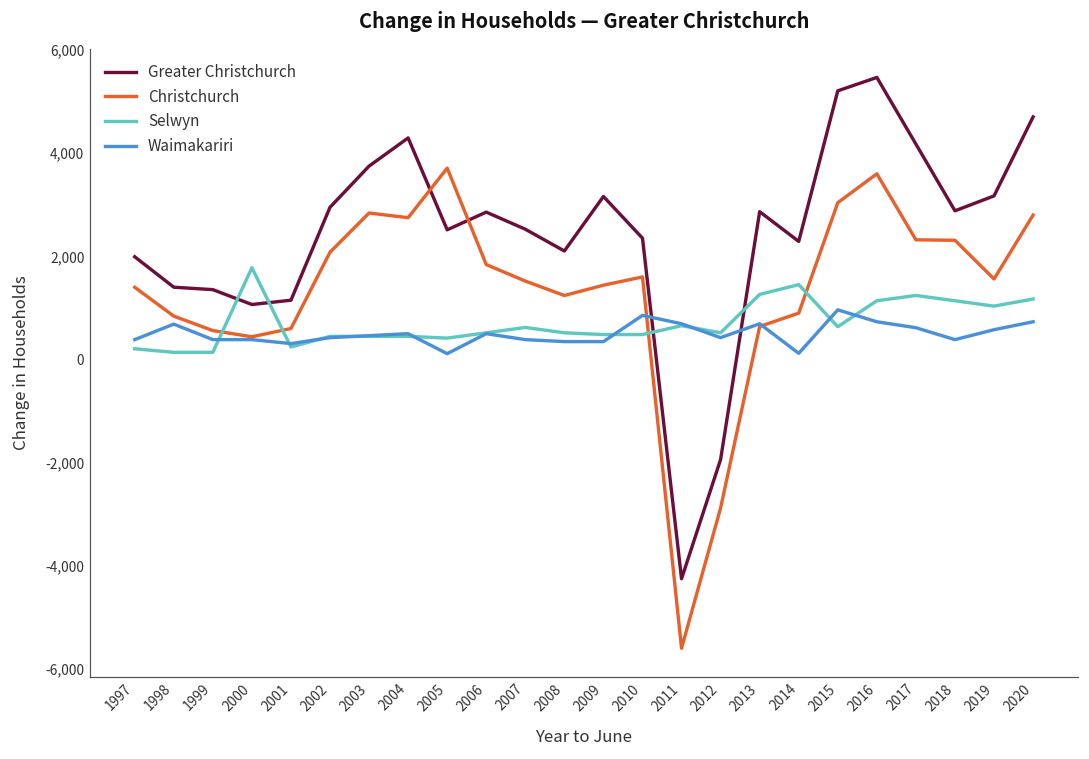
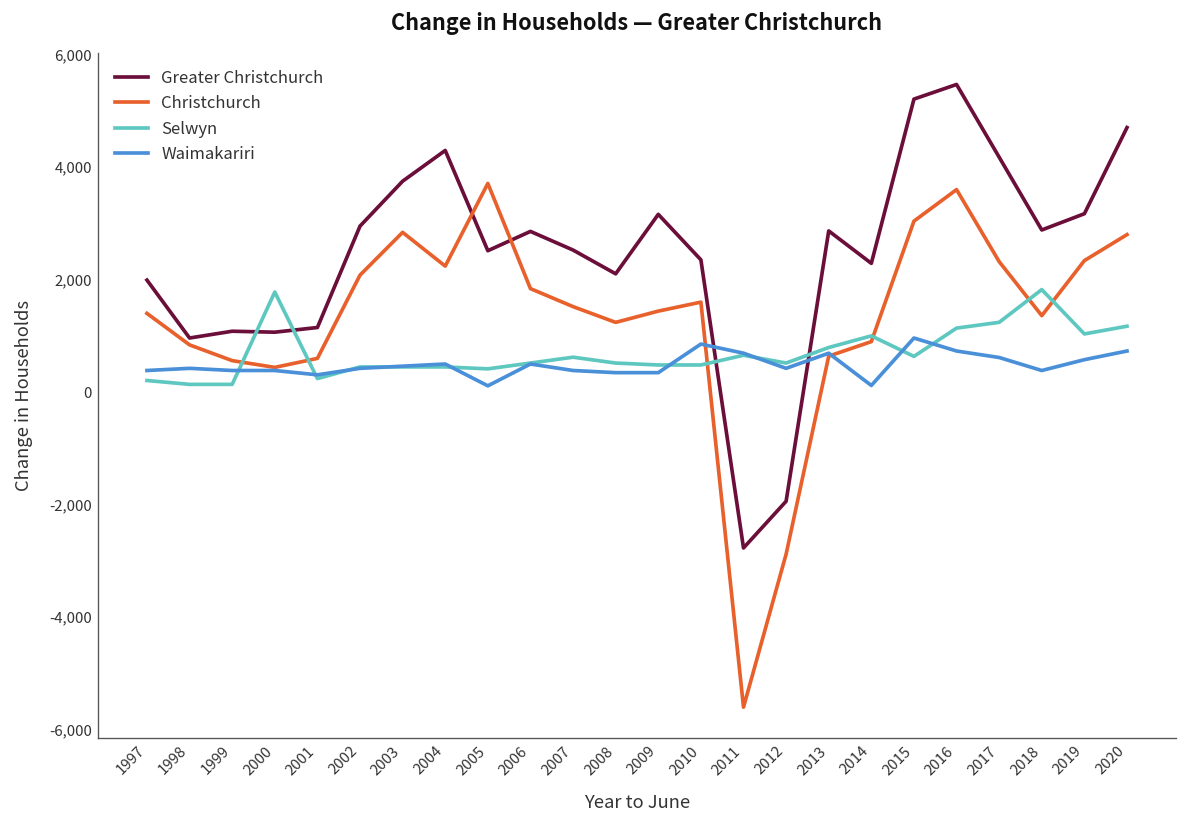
Greater Christchurch, 1998: 1,400 -> 1,000
Waimakariri, 1998: 700 -> 400
Greater Christchurch, 1999: 1,400 -> 1,100
Christchurch, 2004: 2,700 -> 2,200
Greater Christchurch, 2011: -4,300 -> -2,800
Selwyn, 2013: 1,300 -> 800
Selwyn, 2014: 1,500 -> 1,000
Christchurch, 2018: 2,300 -> 1,400
Selwyn, 2018: 1,100 -> 1,800
Christchurch, 2019: 1,600 -> 2,300
